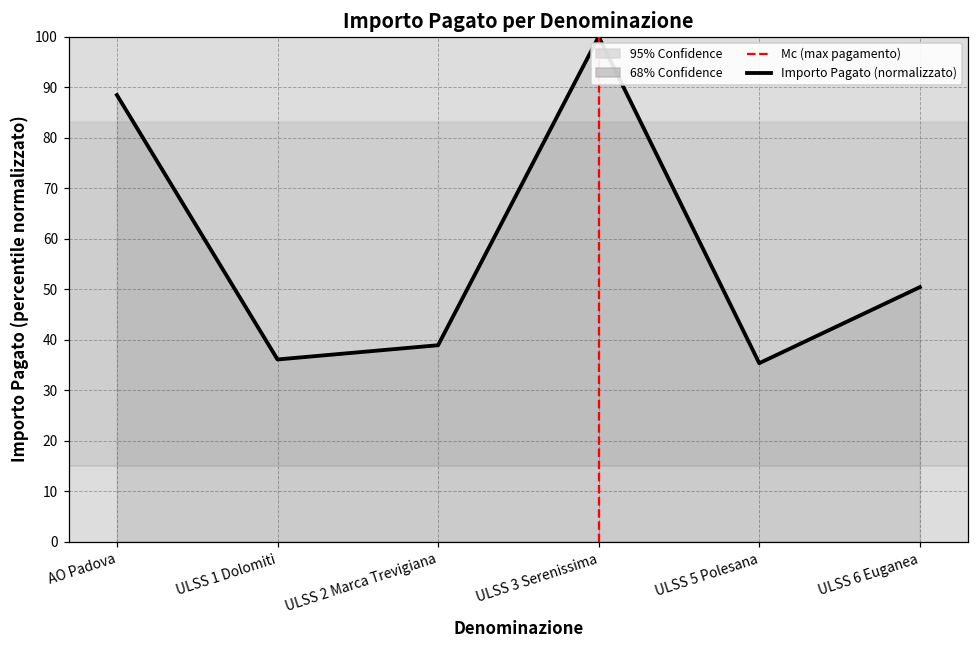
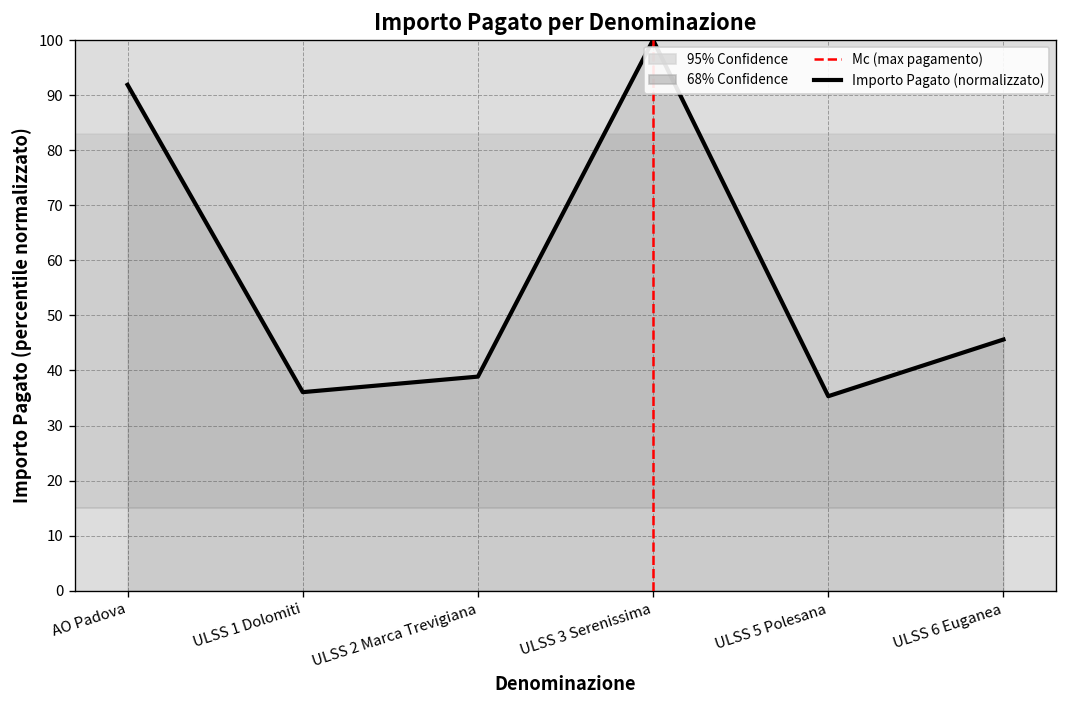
AO Padova: 88 -> 92
ULSS 6 Euganea: 50 -> 46
